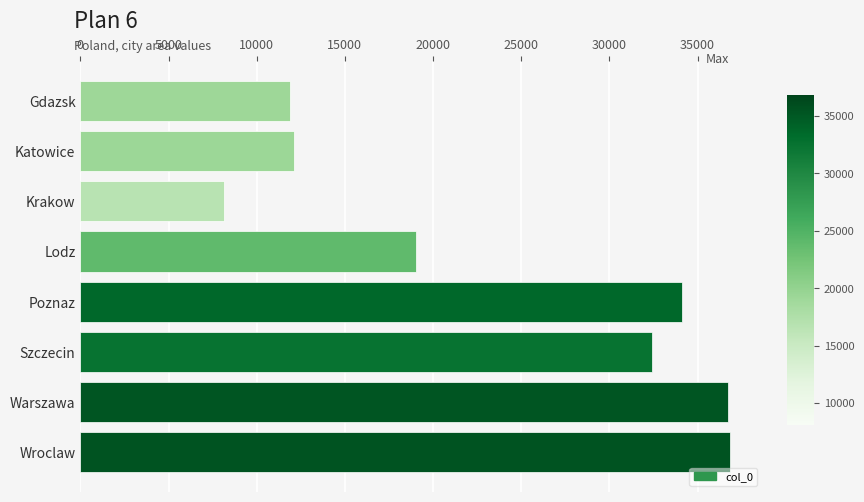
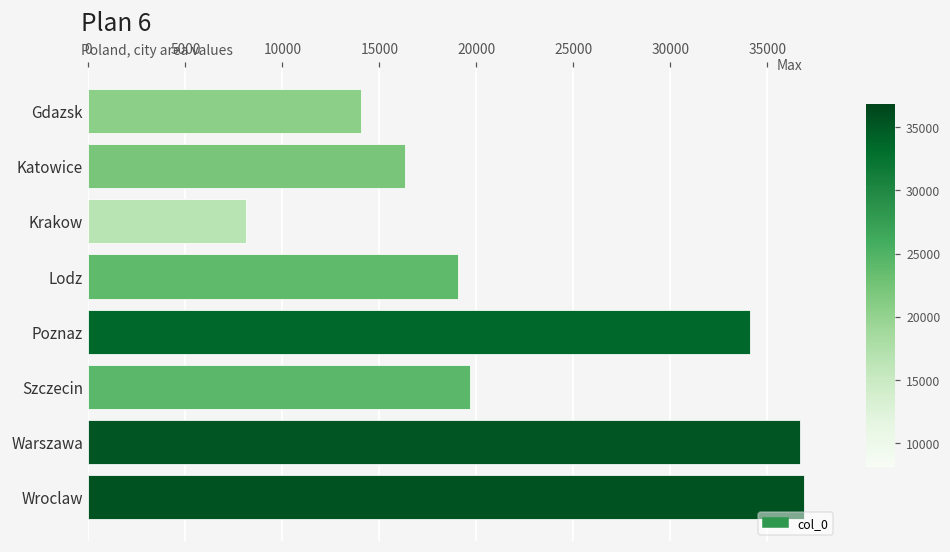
Gdazsk: 11900 -> 14000
Katowice: 12100 -> 16300
Szczecin: 32400 -> 19700
